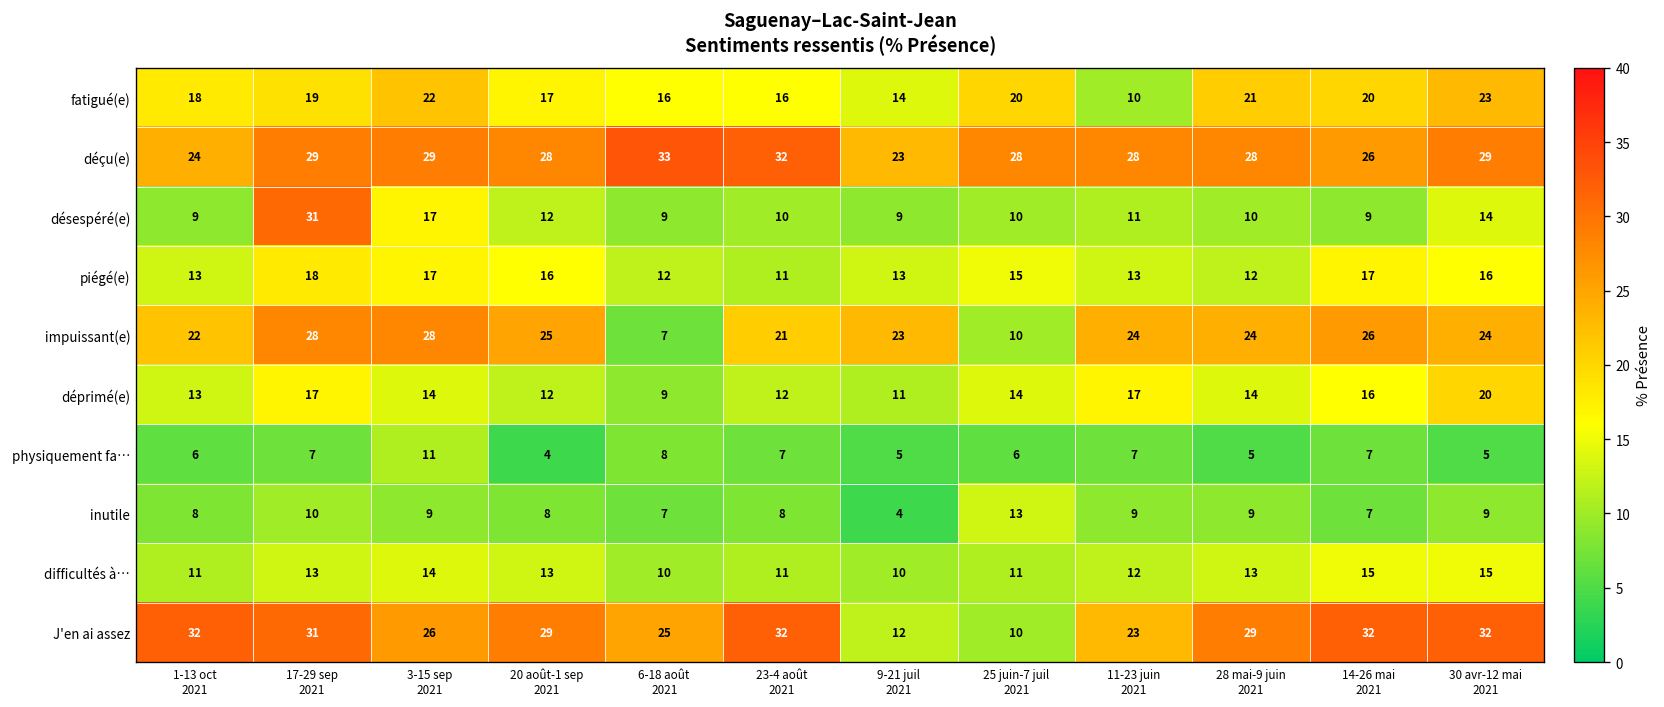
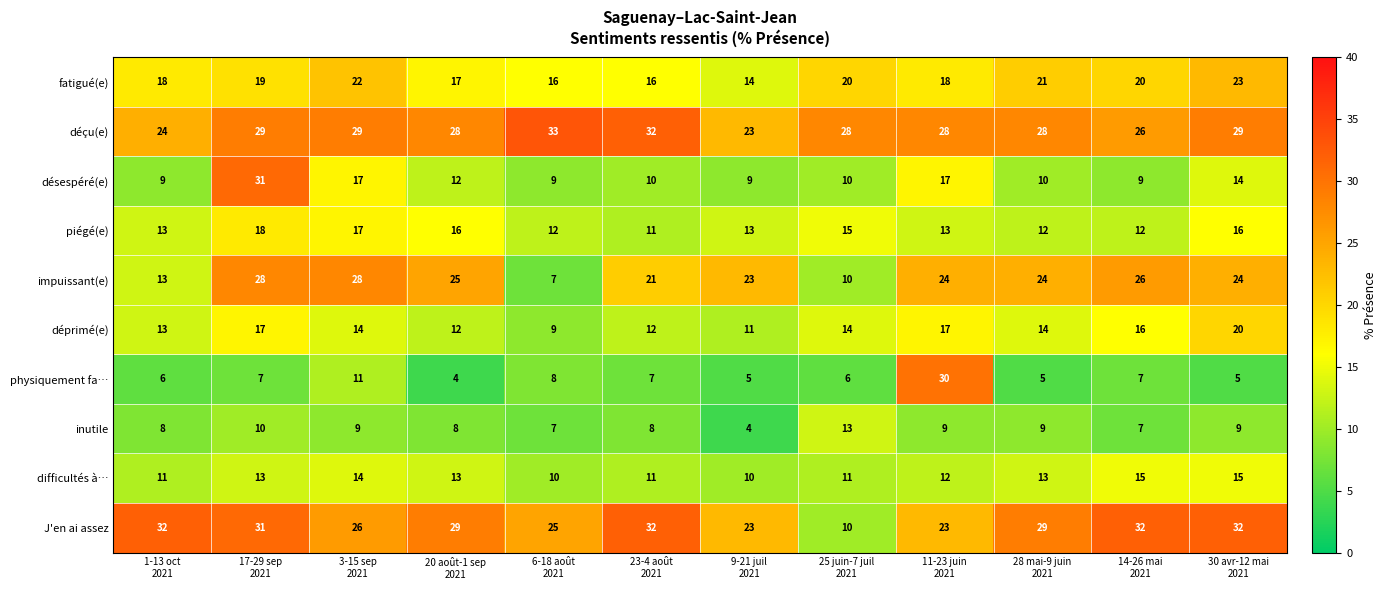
fatigué(e), 11-23 juin 2021: 10 -> 18
désespéré(e), 11-23 juin 2021: 11 -> 17
piégé(e), 14-26 mai 2021: 17 -> 12
impuissant(e), 1-13 oct 2021: 22 -> 13
physiquement fa…, 11-23 juin 2021: 7 -> 30
J'en ai assez, 9-21 juil 2021: 12 -> 23
